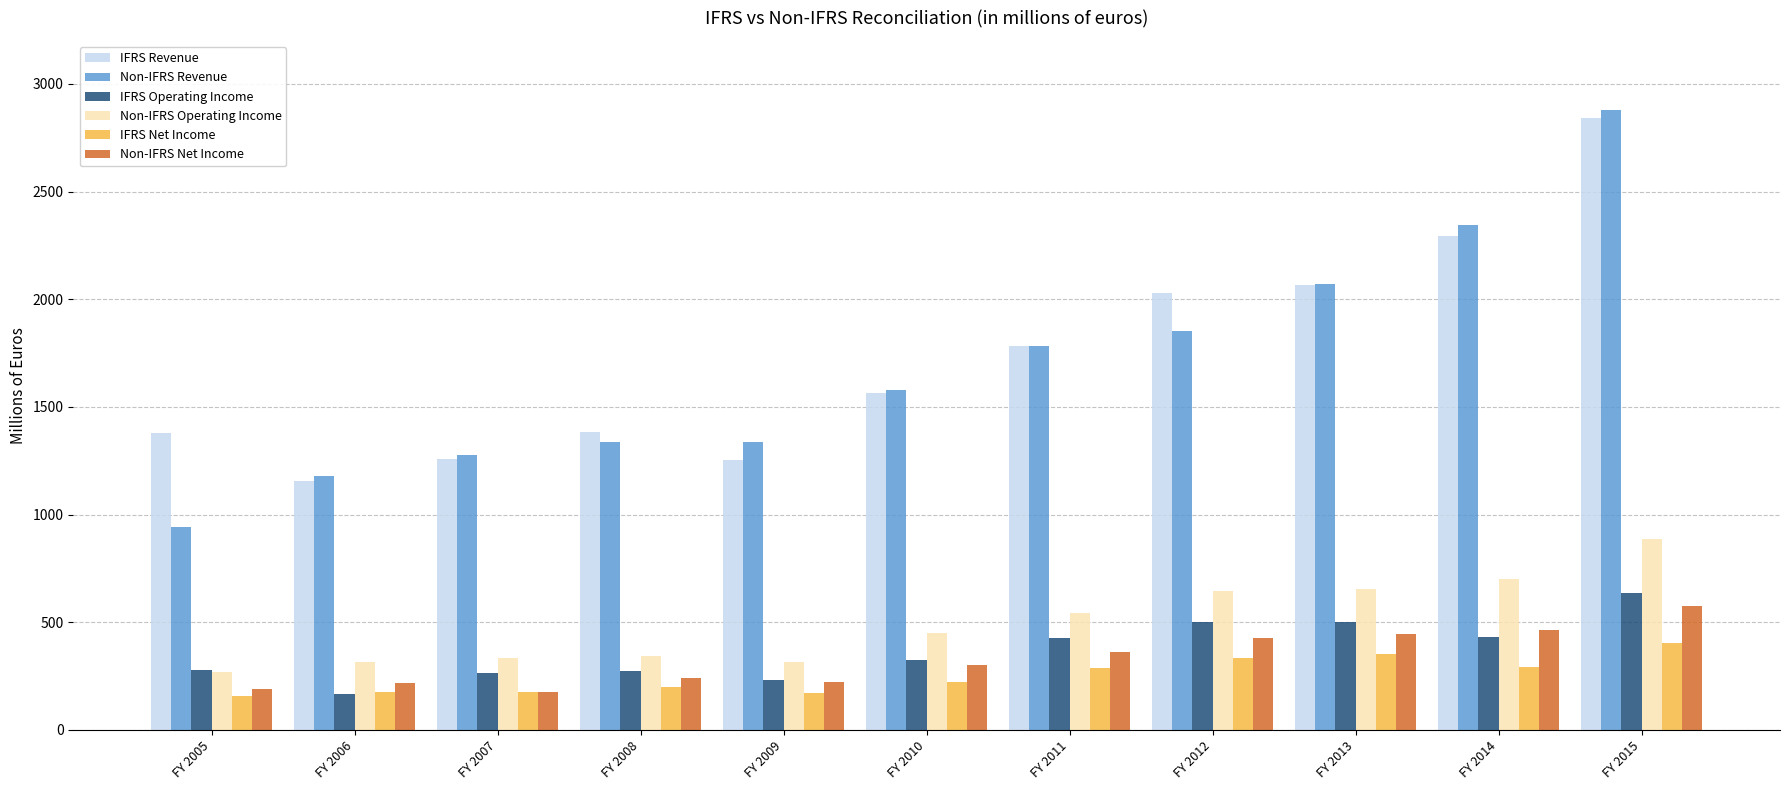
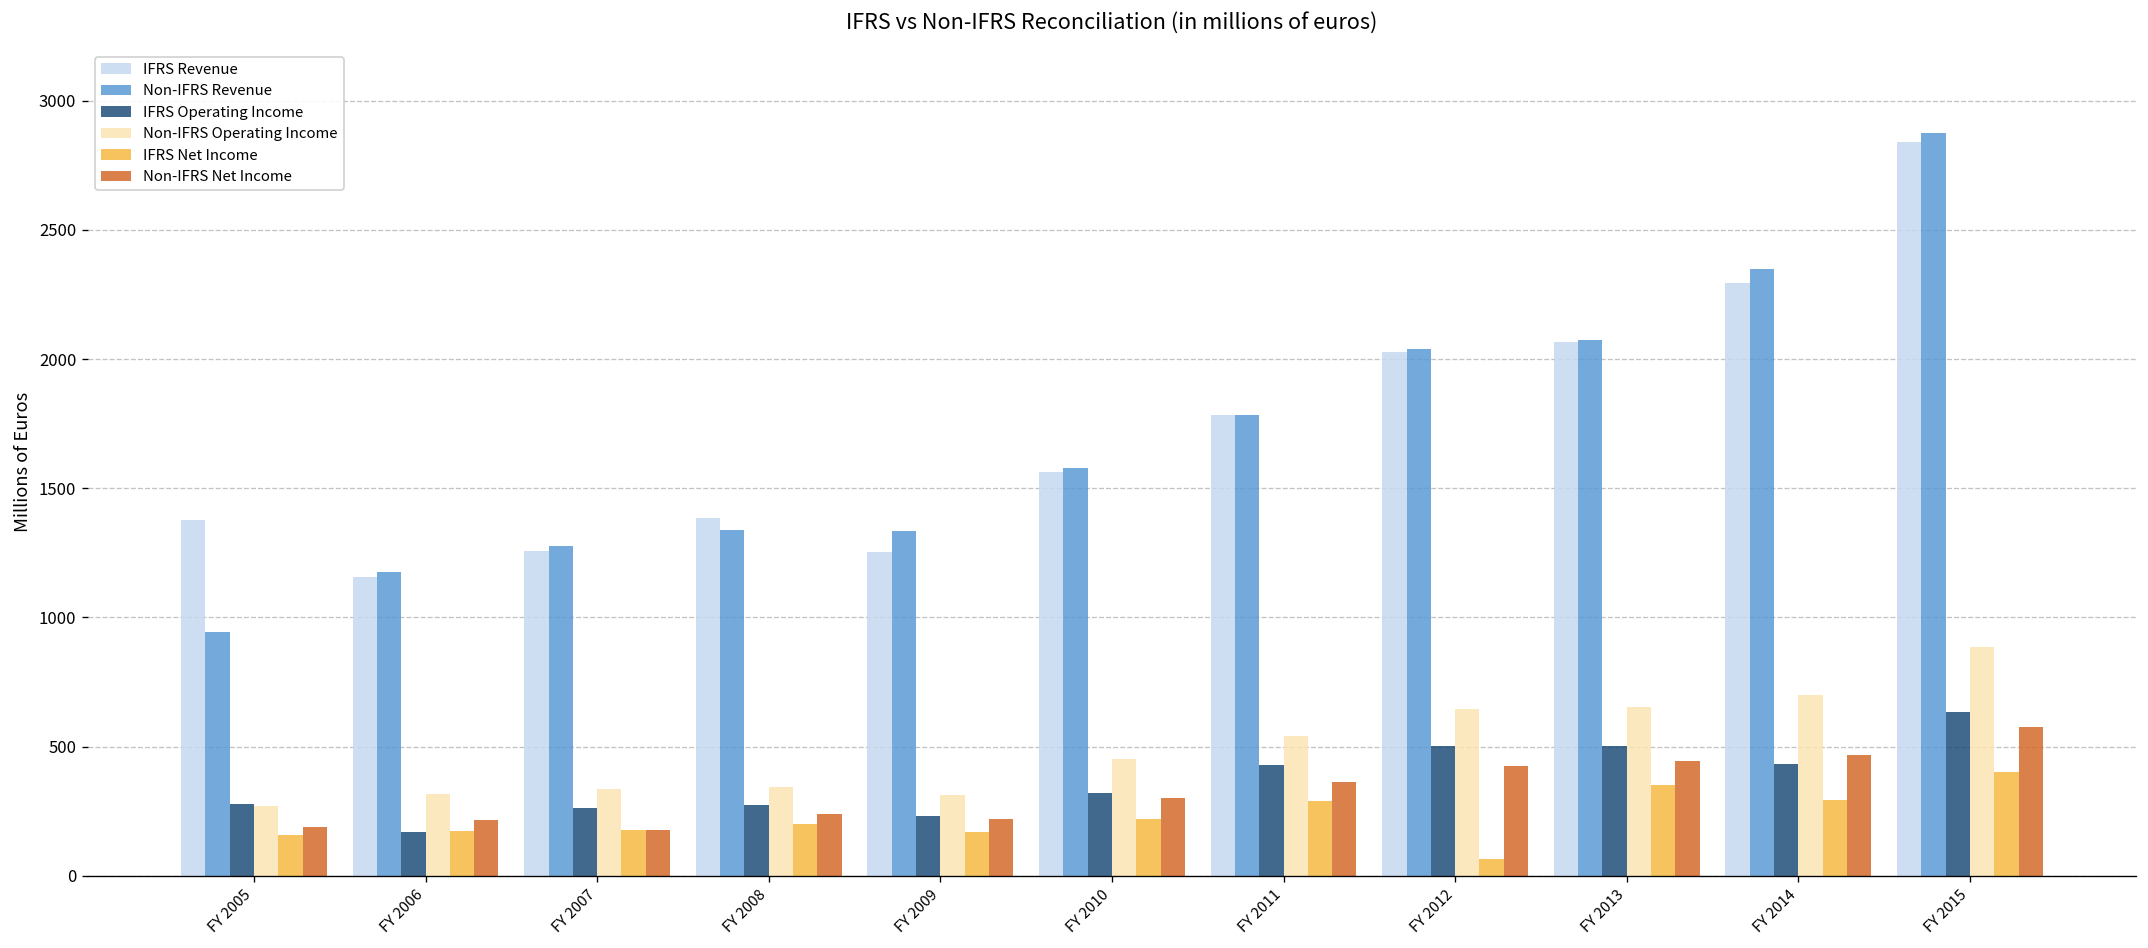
Non-IFRS Revenue, FY 2012: 1850 -> 2040
IFRS Net Income, FY 2012: 330 -> 60
